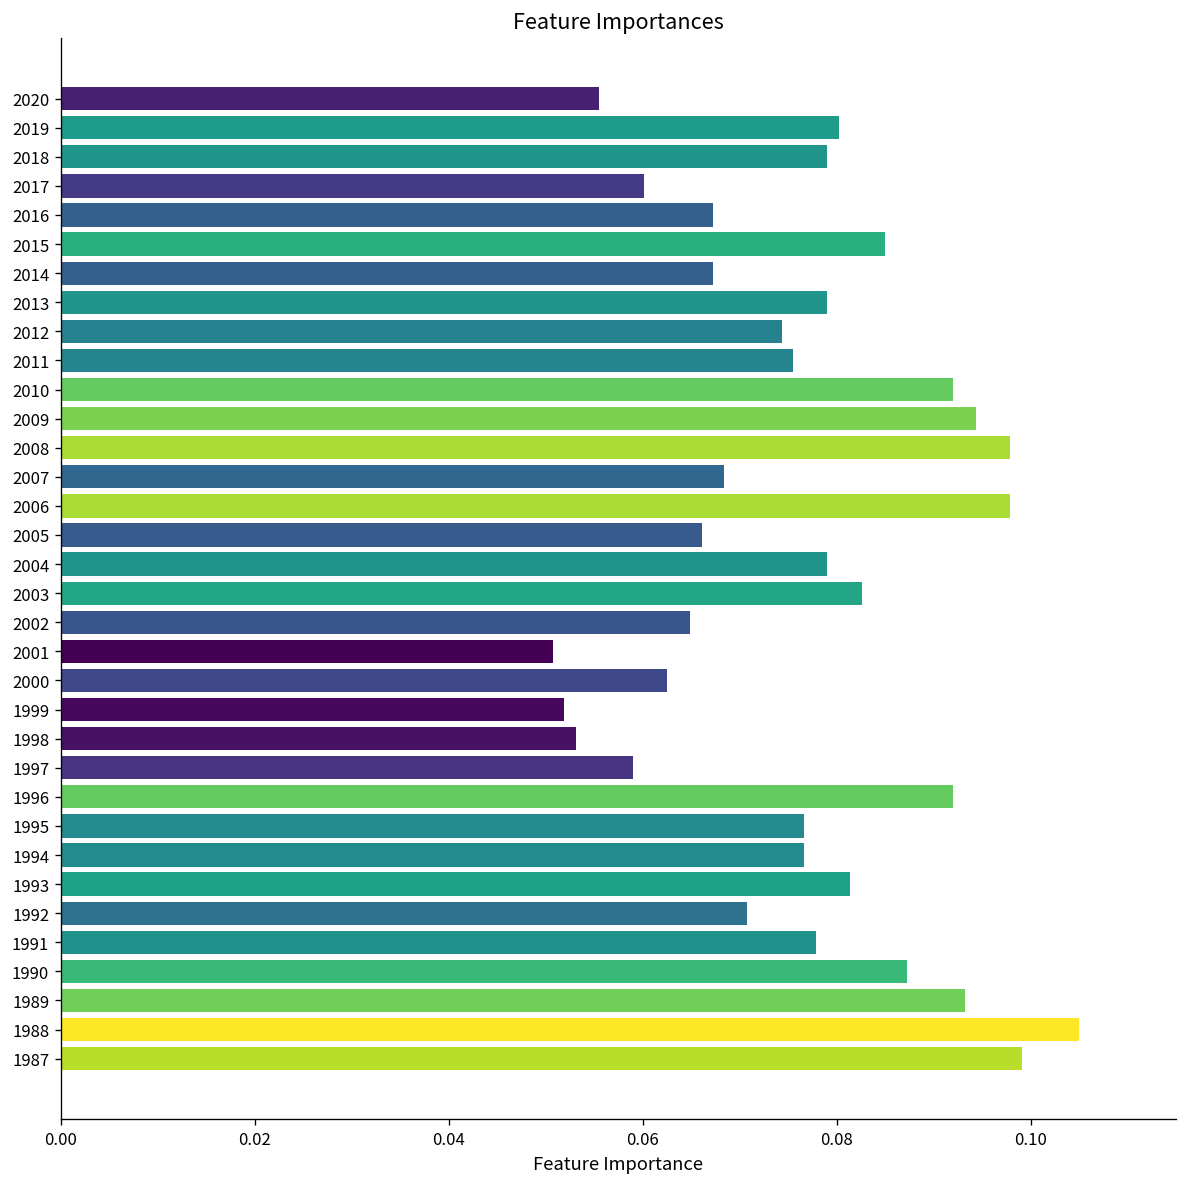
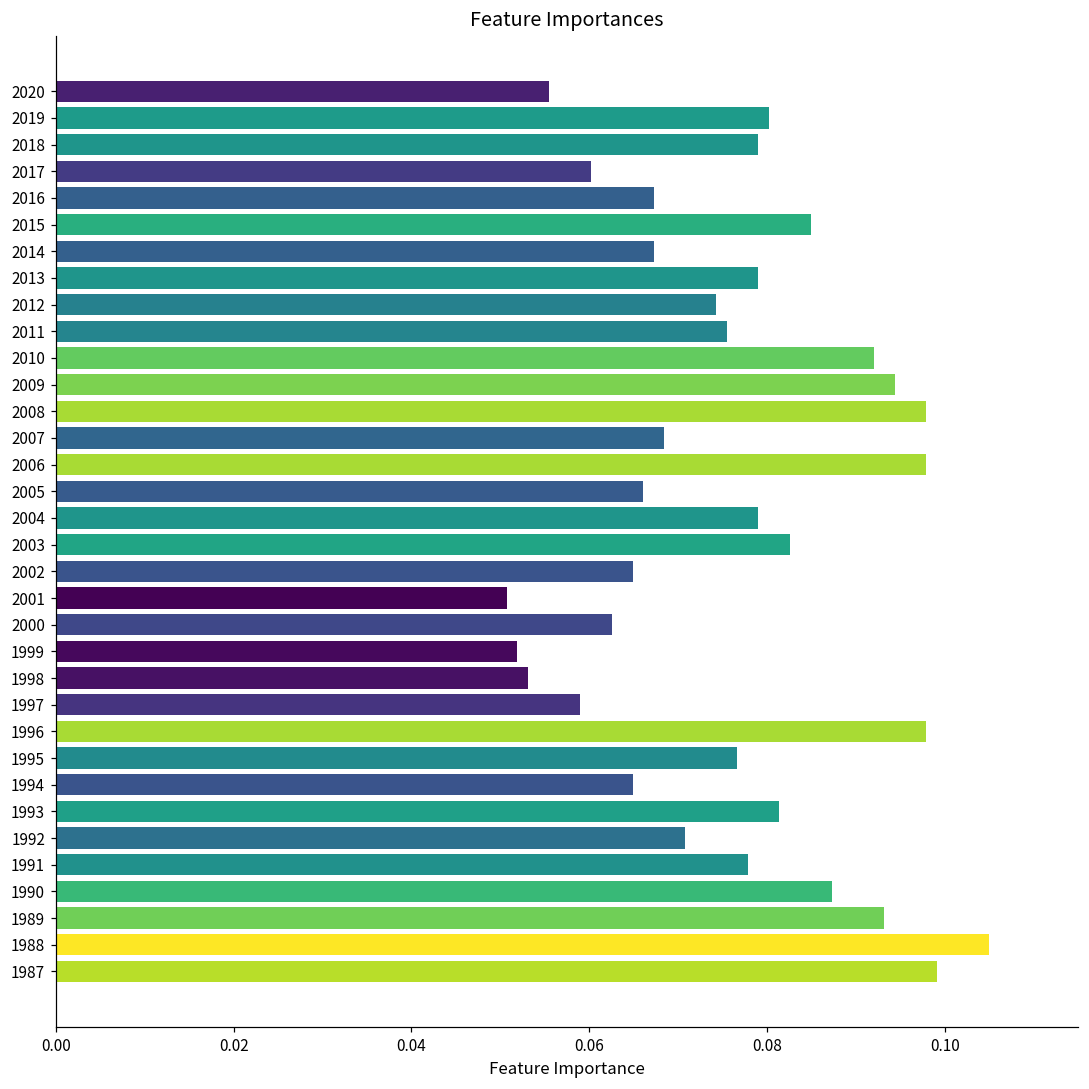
1996: 0.092 -> 0.098
1994: 0.077 -> 0.065
